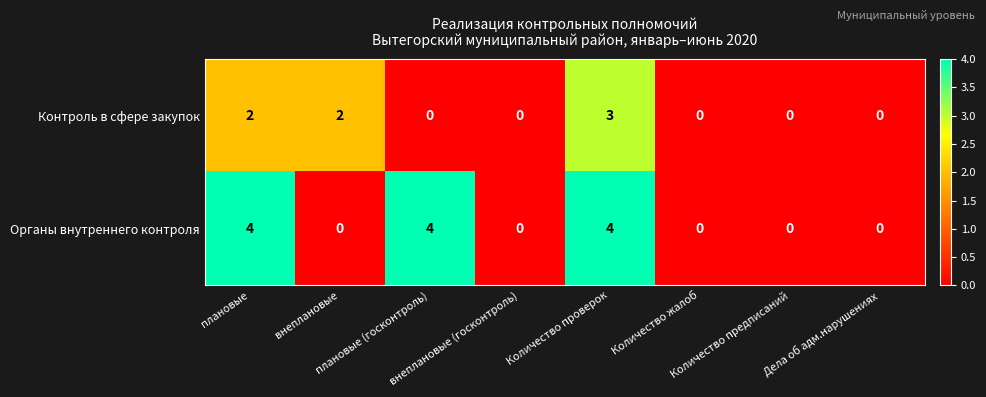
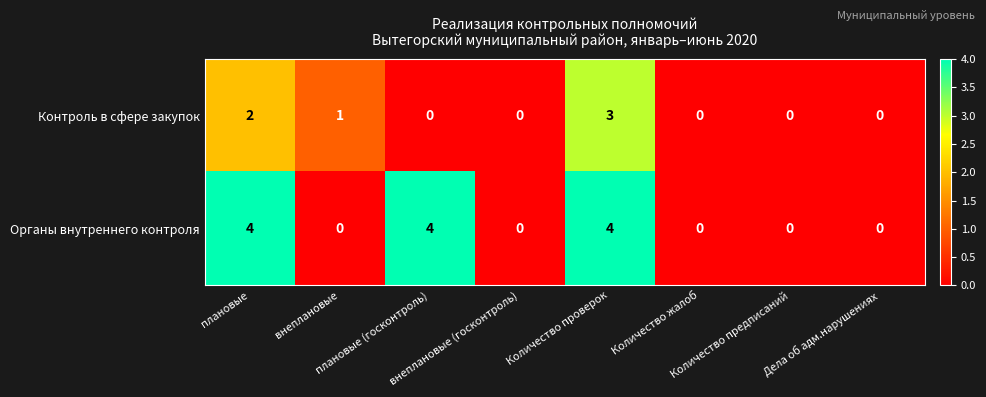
Контроль в сфере закупок, внеплановые: 2 -> 1
